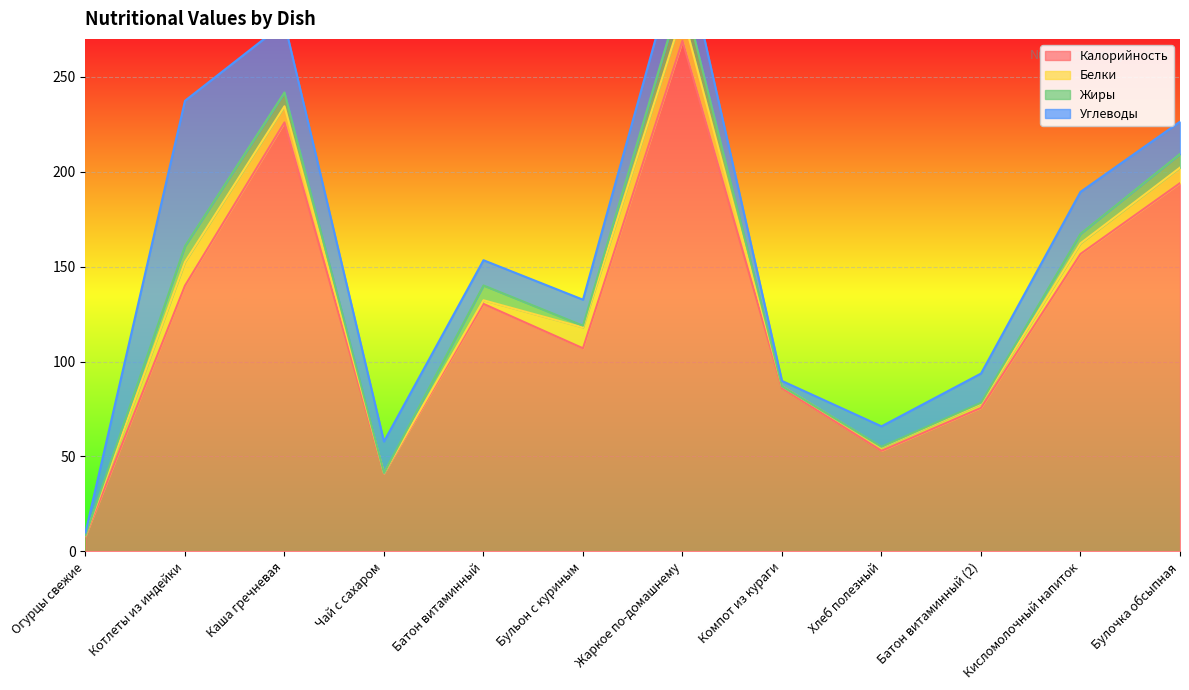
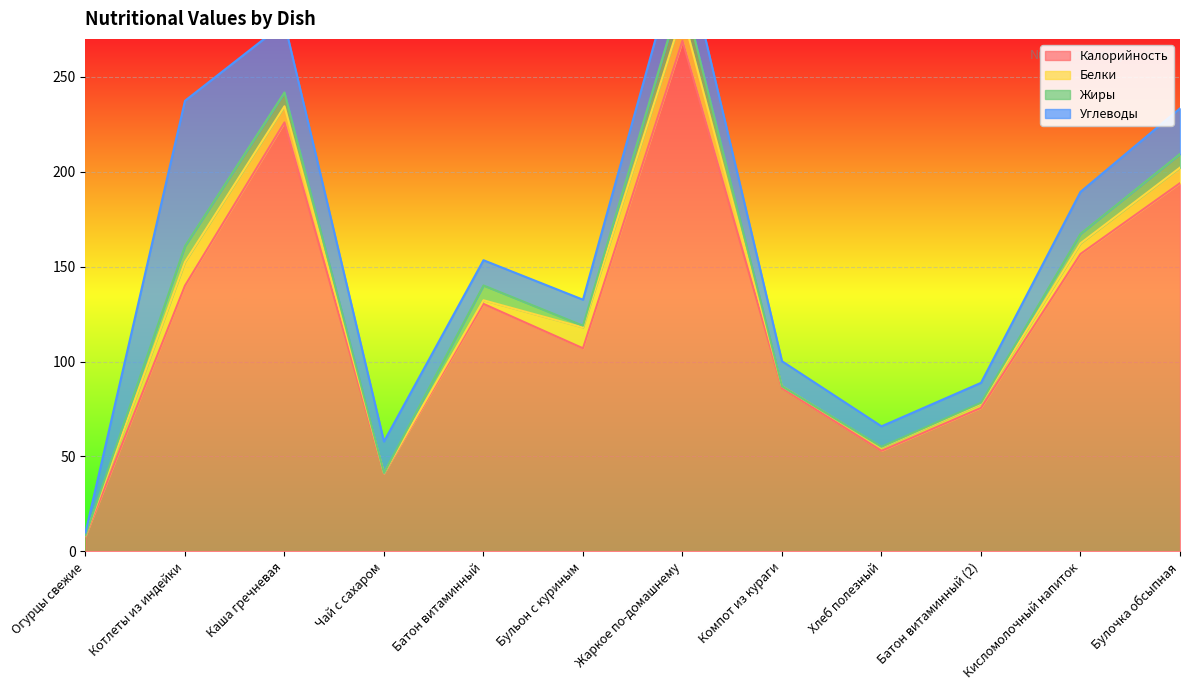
Углеводы, Компот из кураги: 3 -> 13
Углеводы, Батон витаминный (2): 15 -> 11
Углеводы, Булочка обсыпная: 17 -> 24
